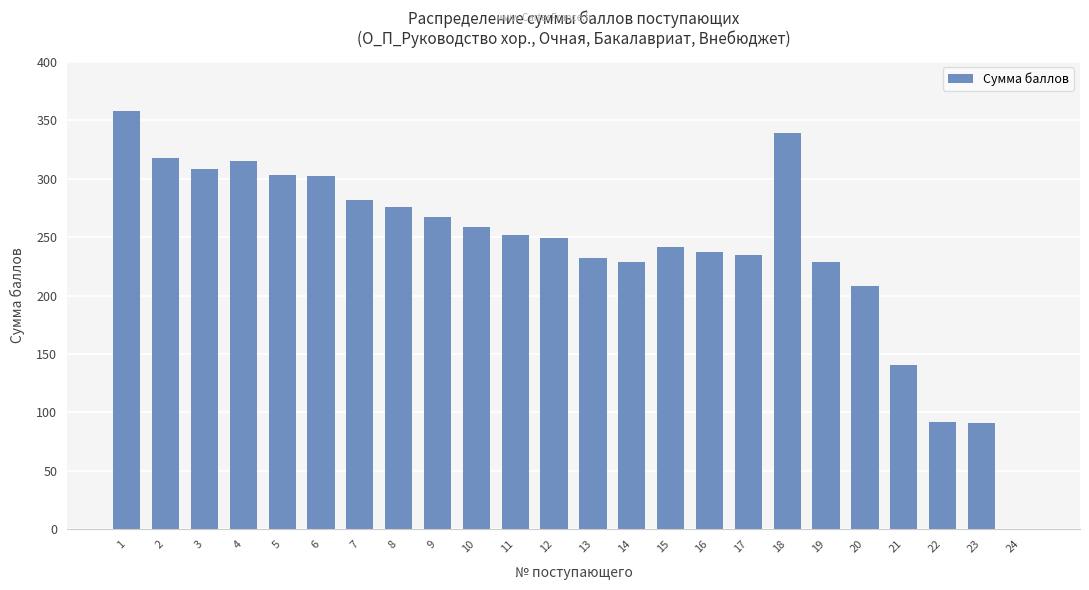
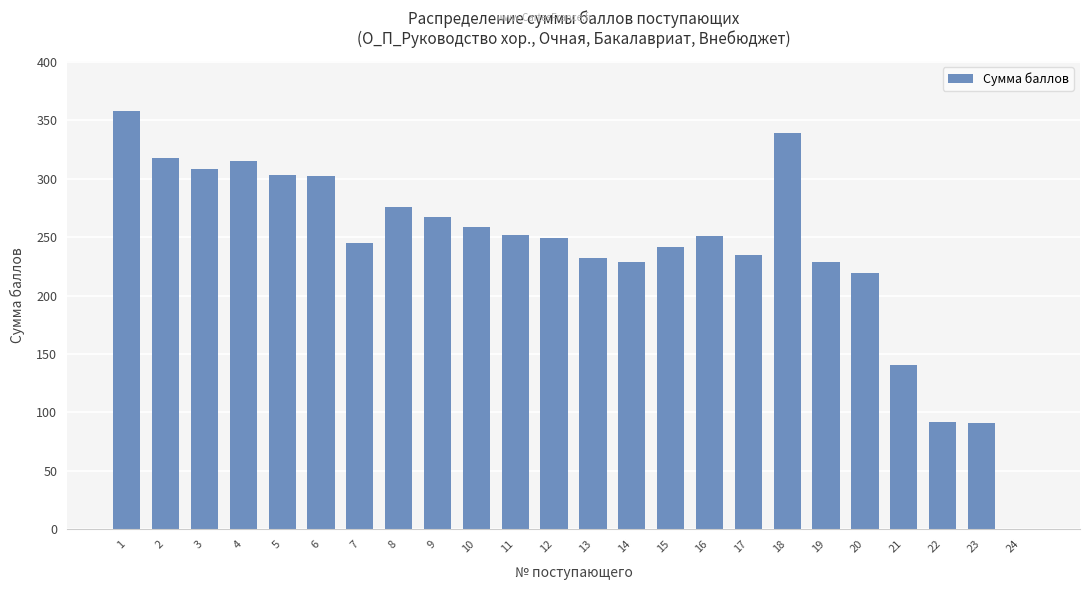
7: 282 -> 245
16: 237 -> 251
20: 208 -> 219
